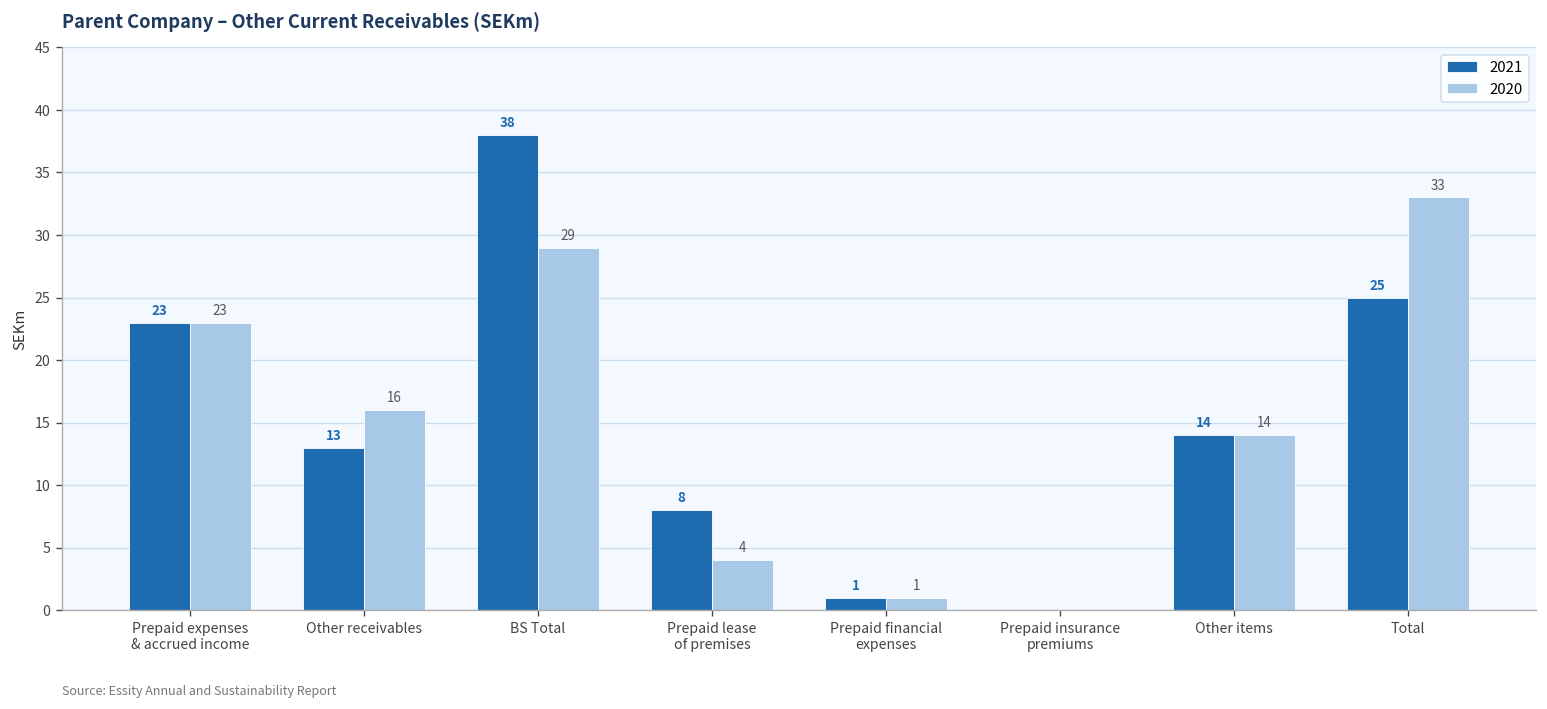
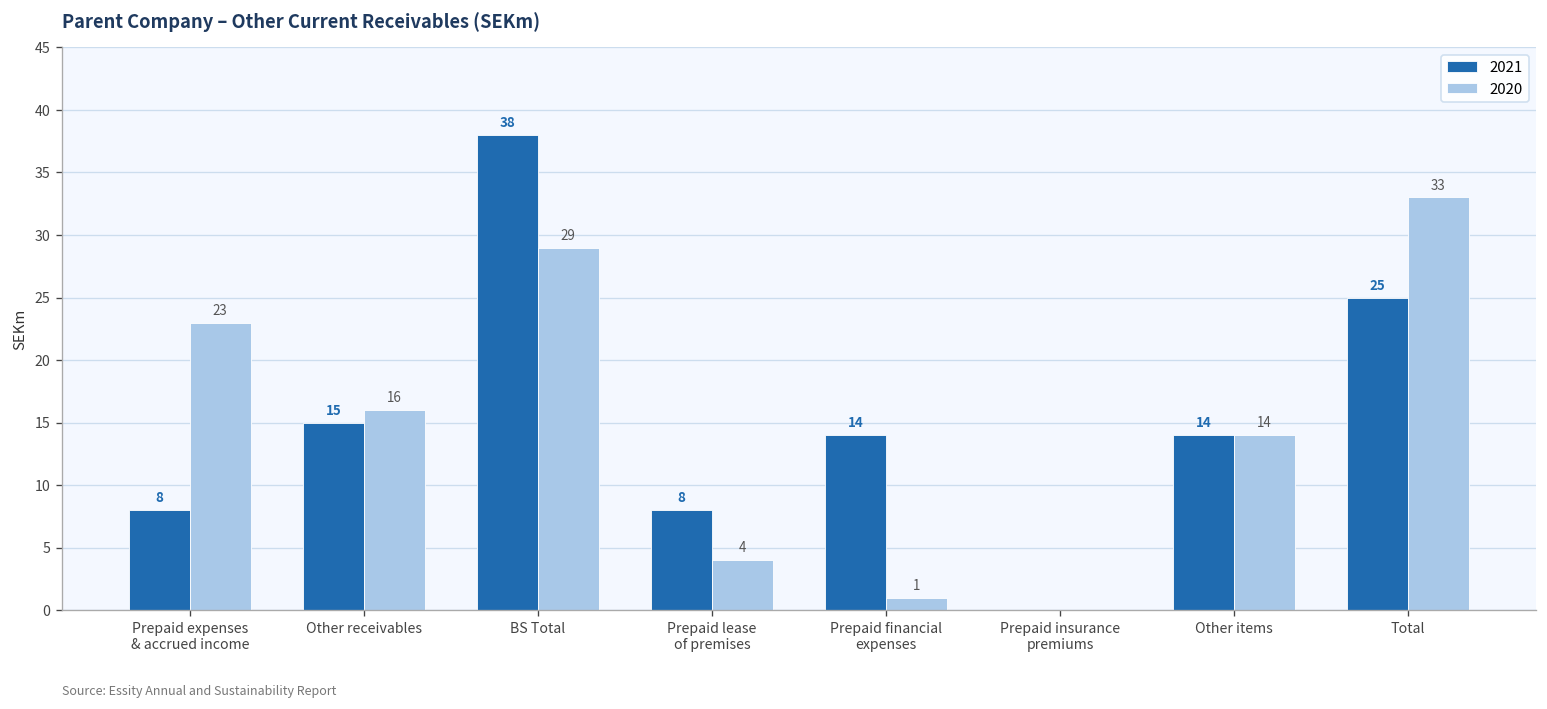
2021, Prepaid expenses & accrued income: 23 -> 8
2021, Other receivables: 13 -> 15
2021, Prepaid financial expenses: 1 -> 14
